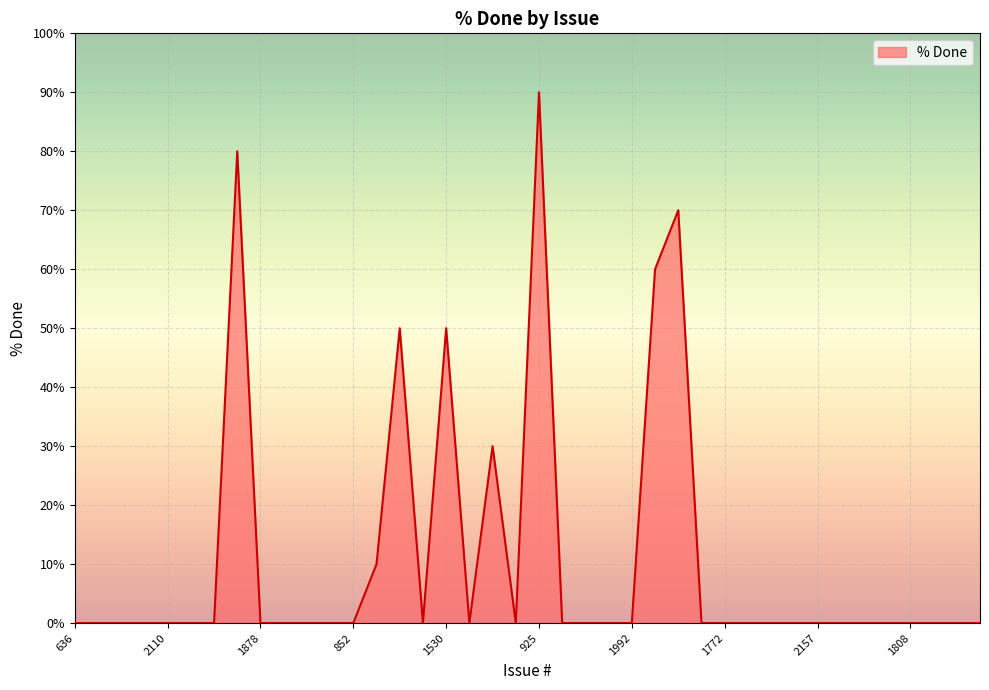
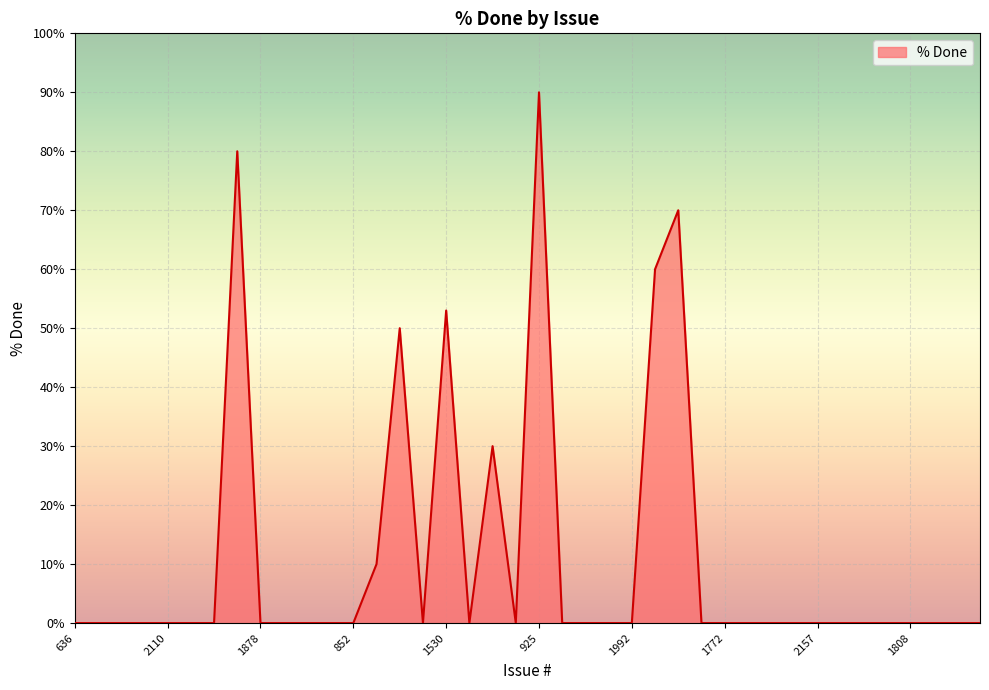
1530: 50% -> 53%
